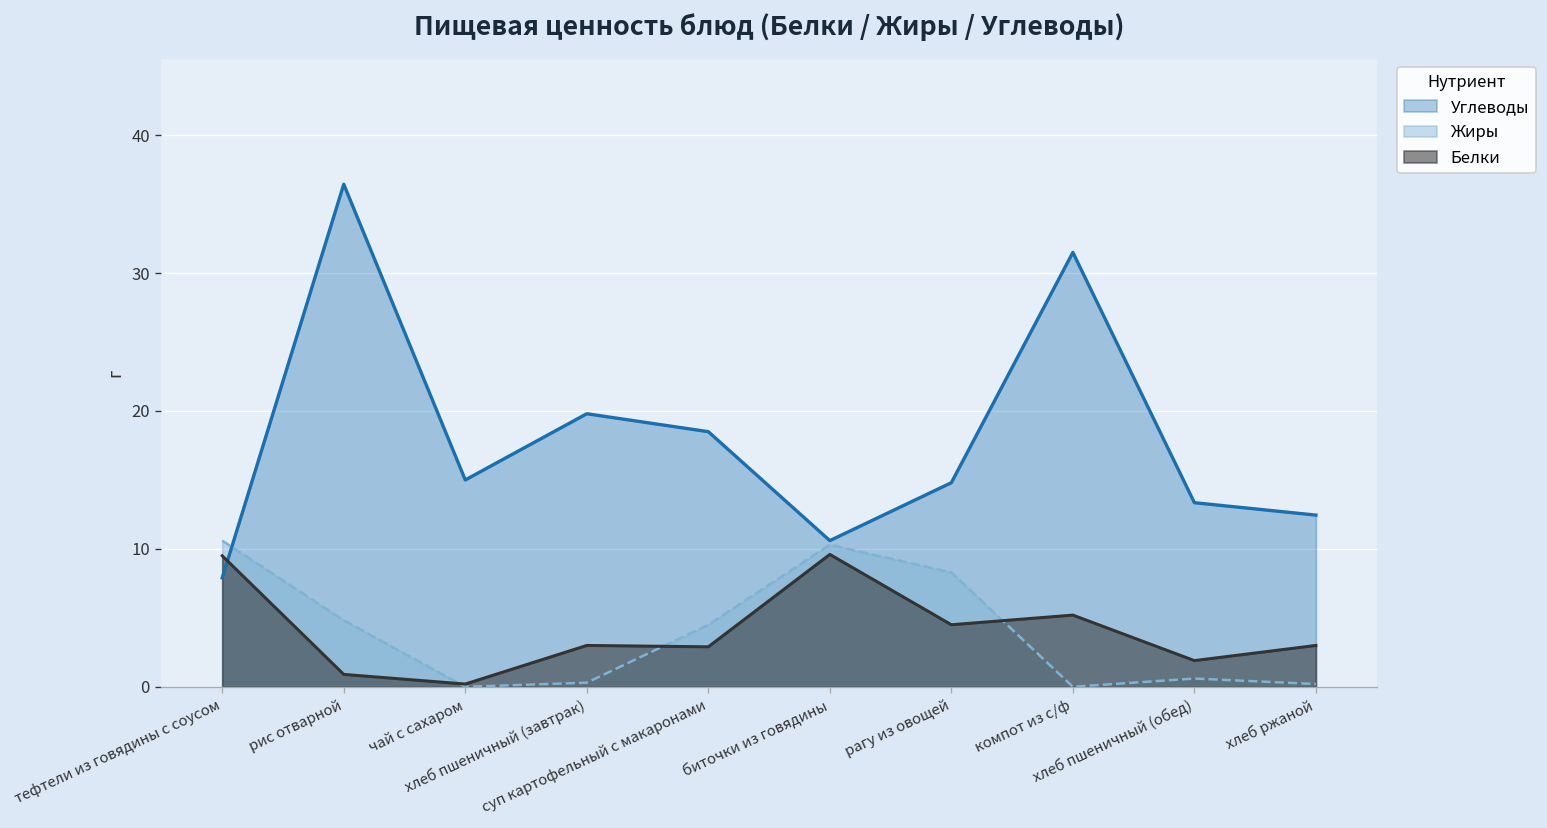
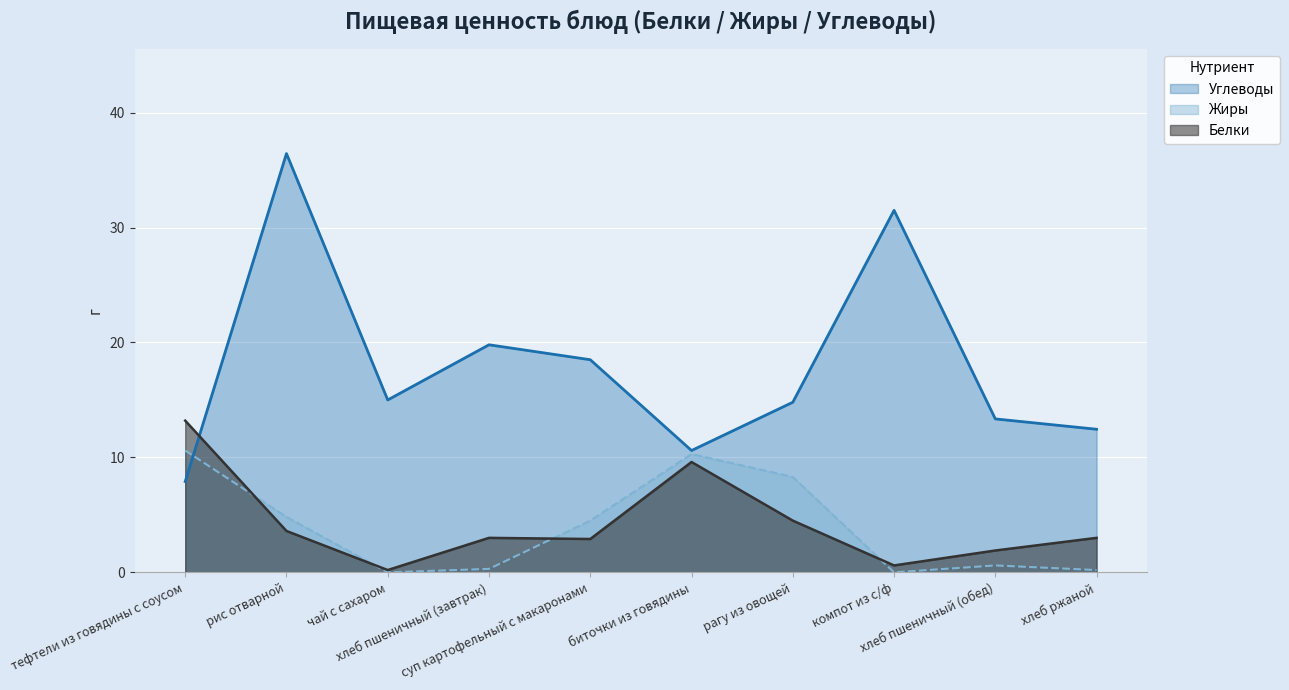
Белки, тефтели из говядины с соусом: 9.5 -> 13.2
Белки, рис отварной: 0.9 -> 3.6
Белки, компот из с/ф: 5.2 -> 0.6
